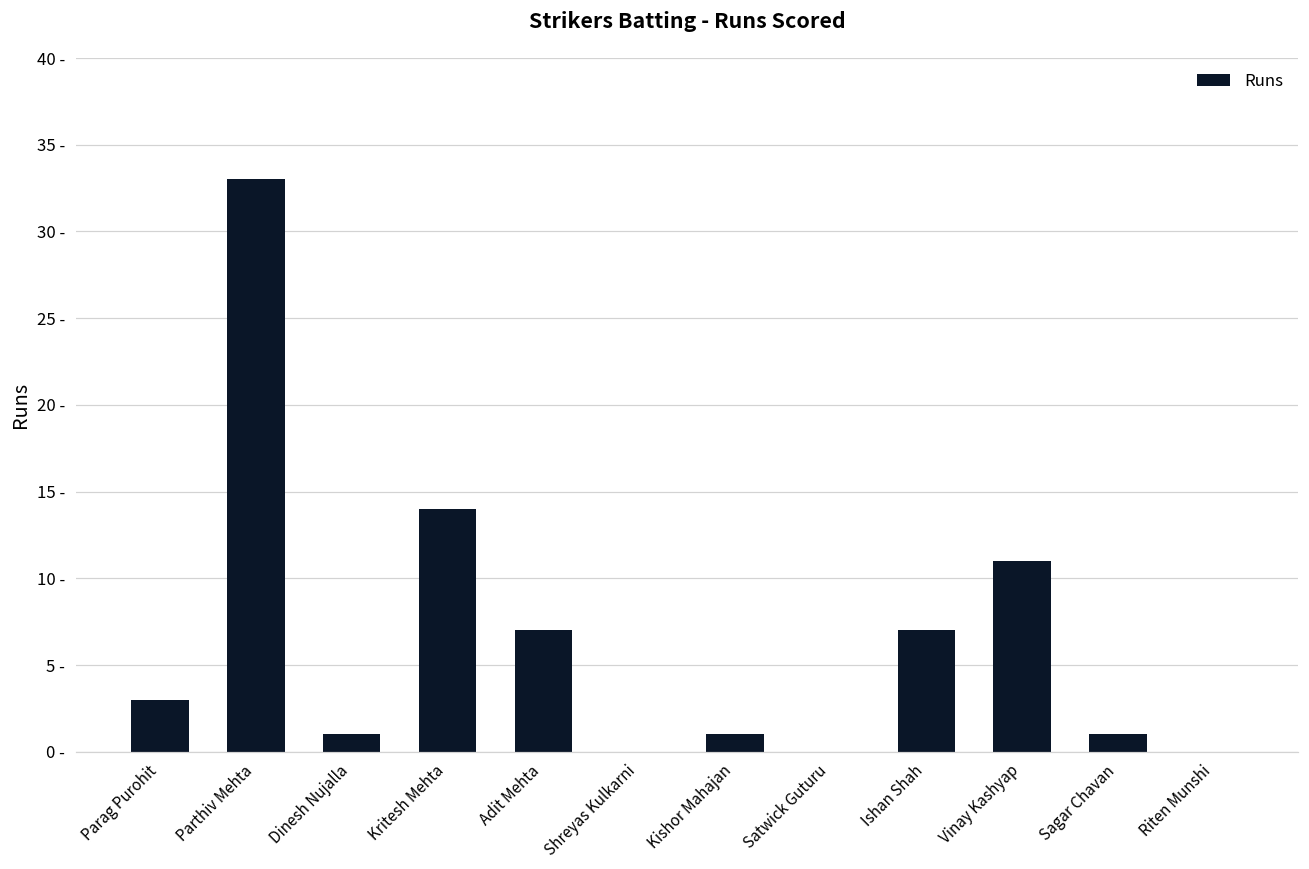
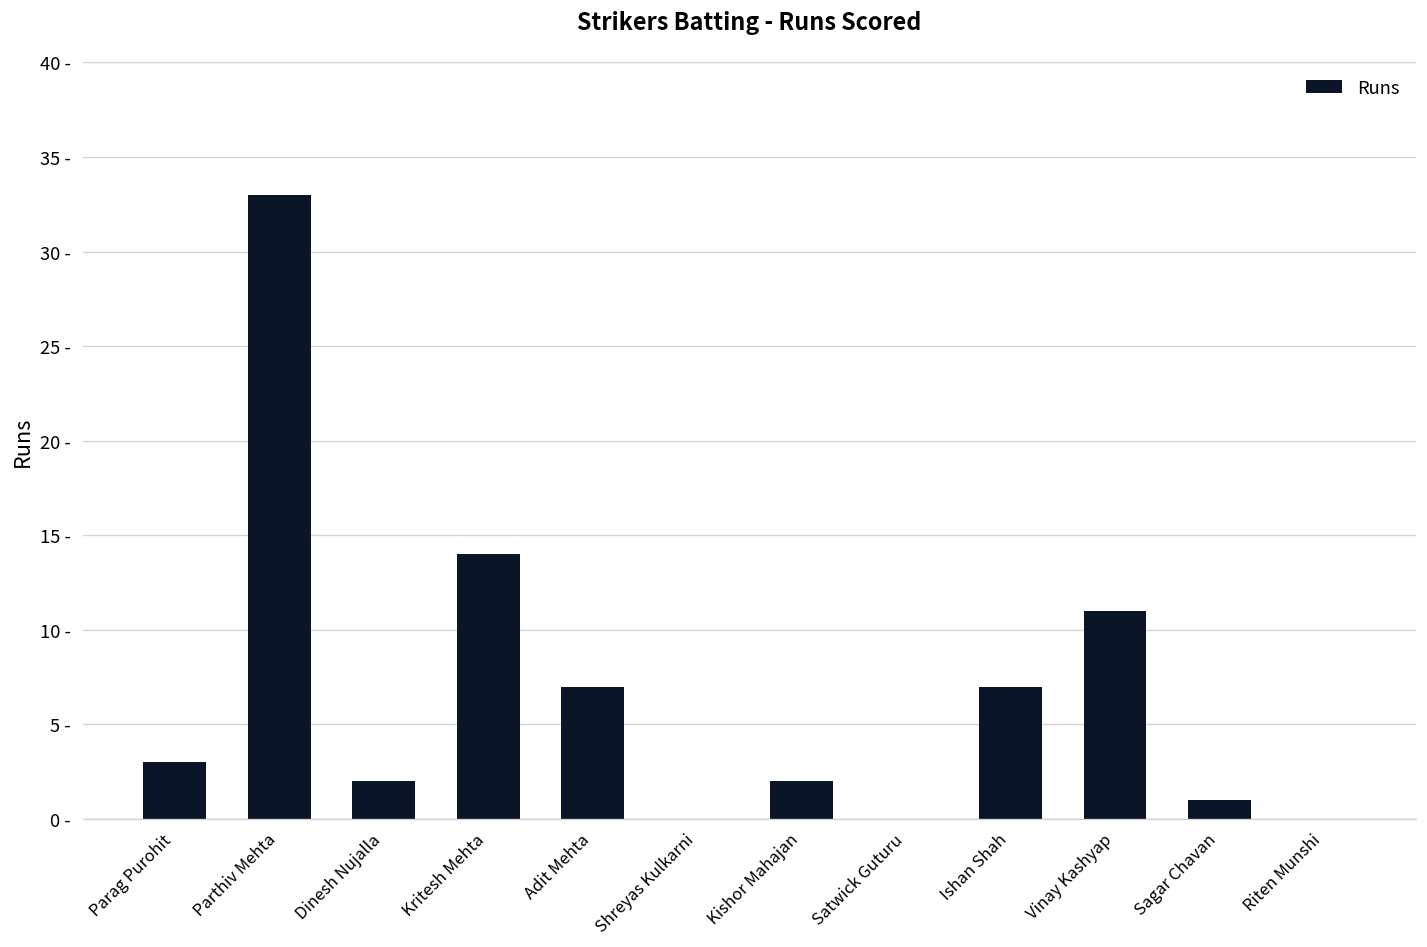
Dinesh Nujalla: 1 - -> 2 -
Kishor Mahajan: 1 - -> 2 -
